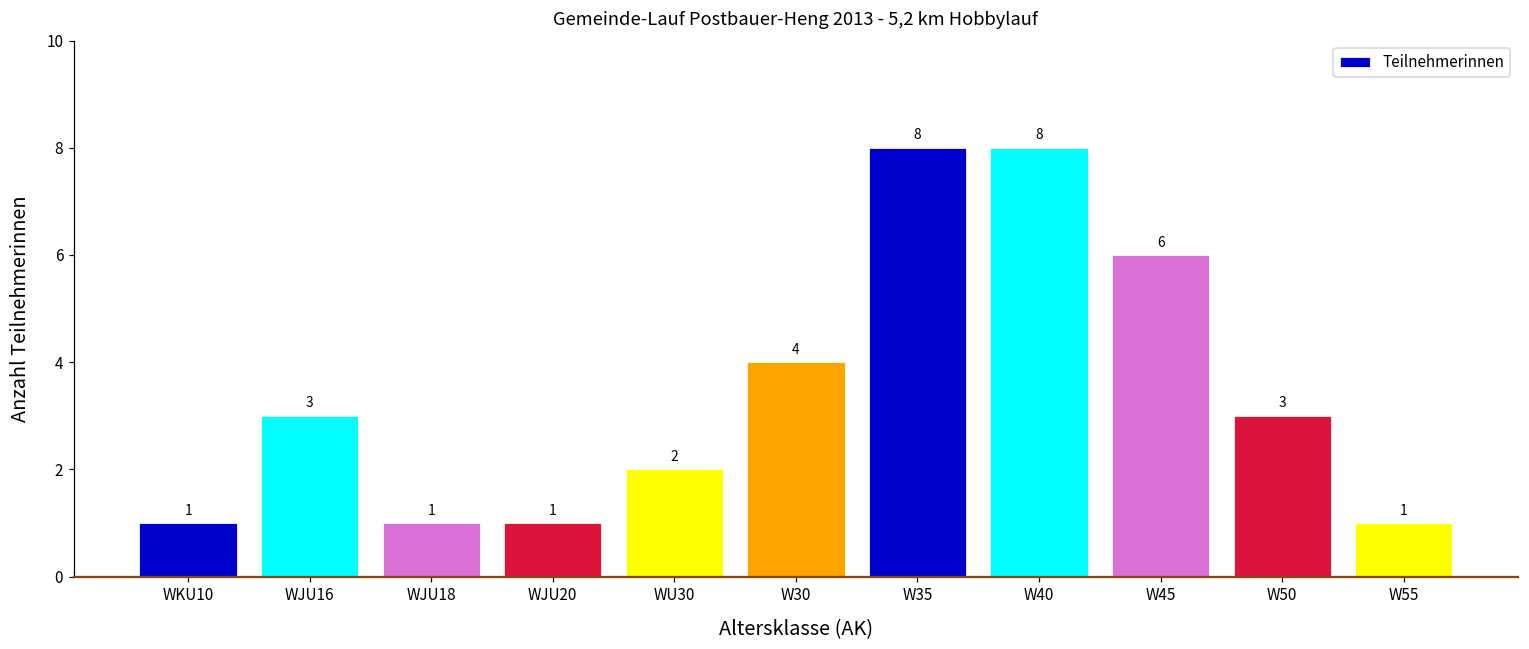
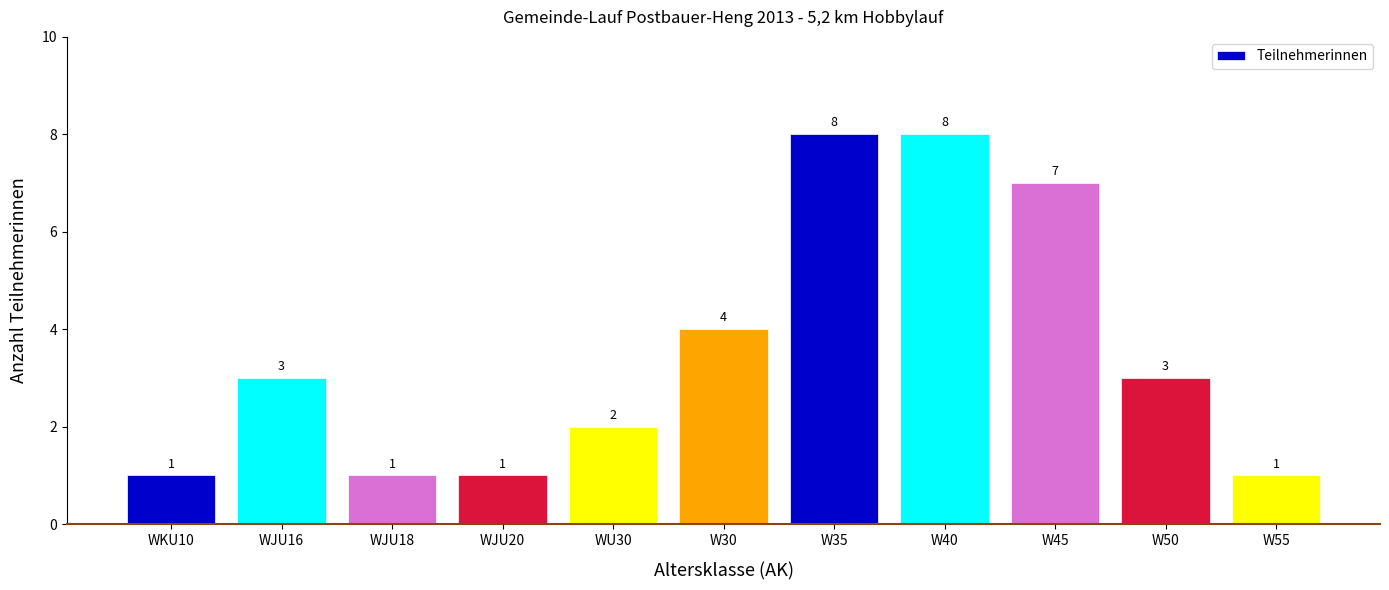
W45: 6 -> 7
